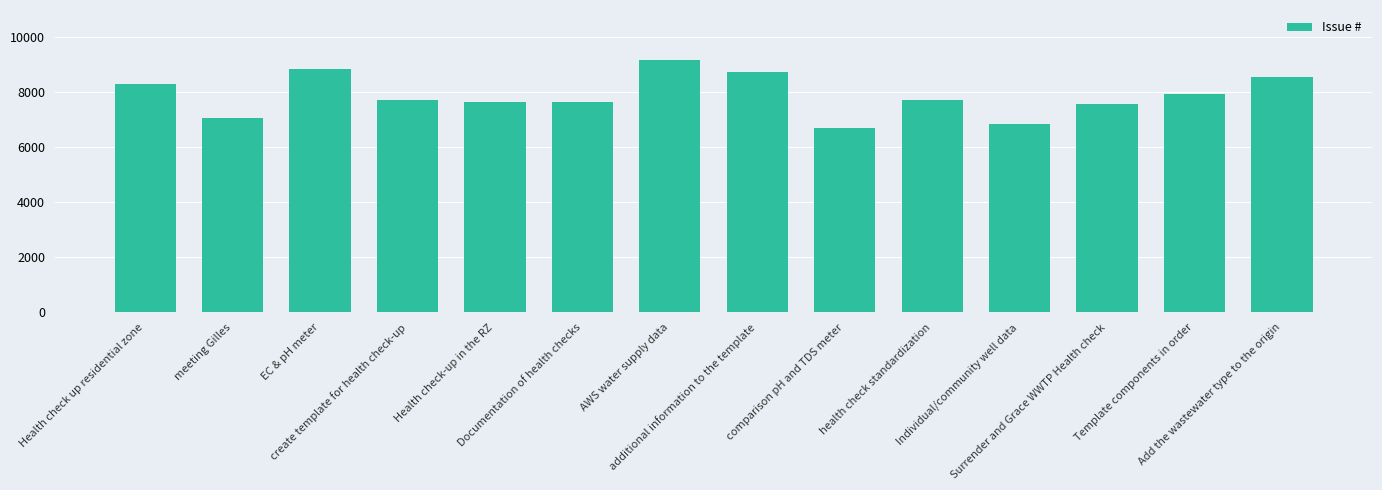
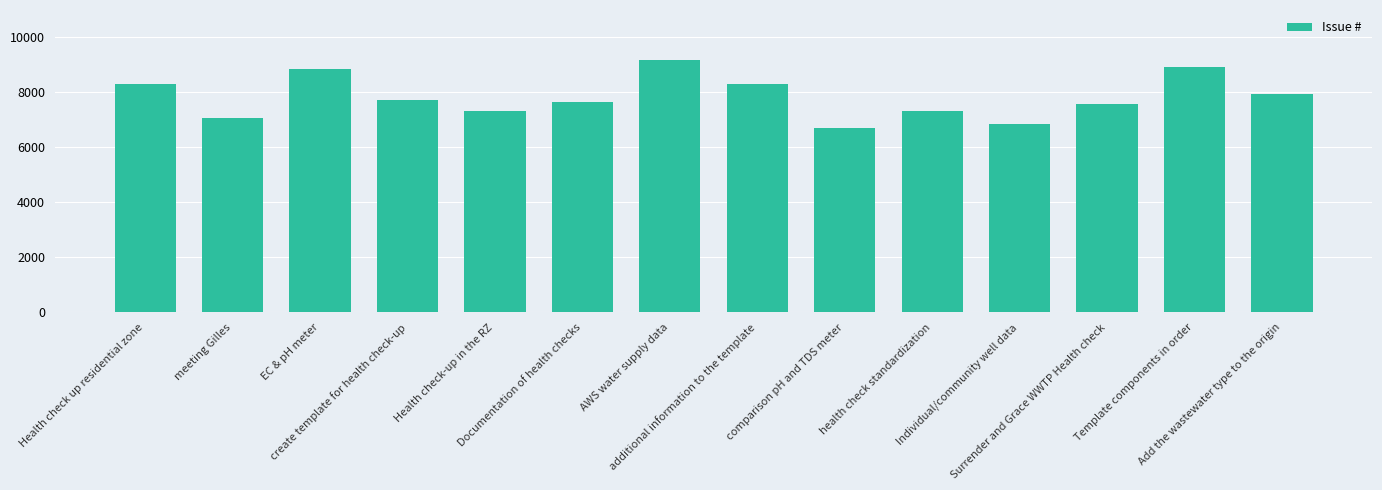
Health check-up in the RZ: 7600 -> 7300
additional information to the template: 8700 -> 8300
health check standardization: 7700 -> 7300
Template components in order: 7900 -> 8900
Add the wastewater type to the origin: 8500 -> 7900
